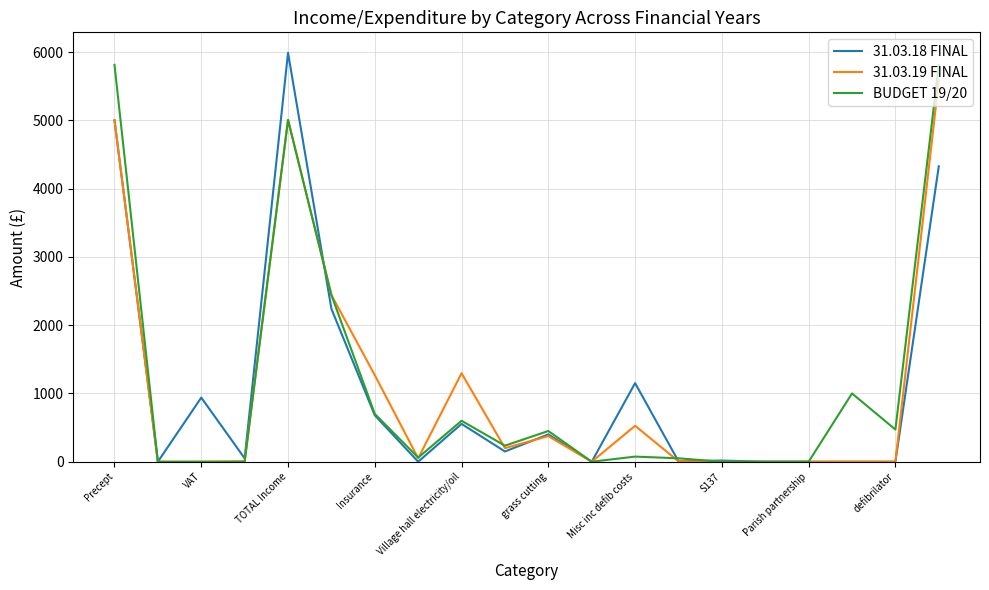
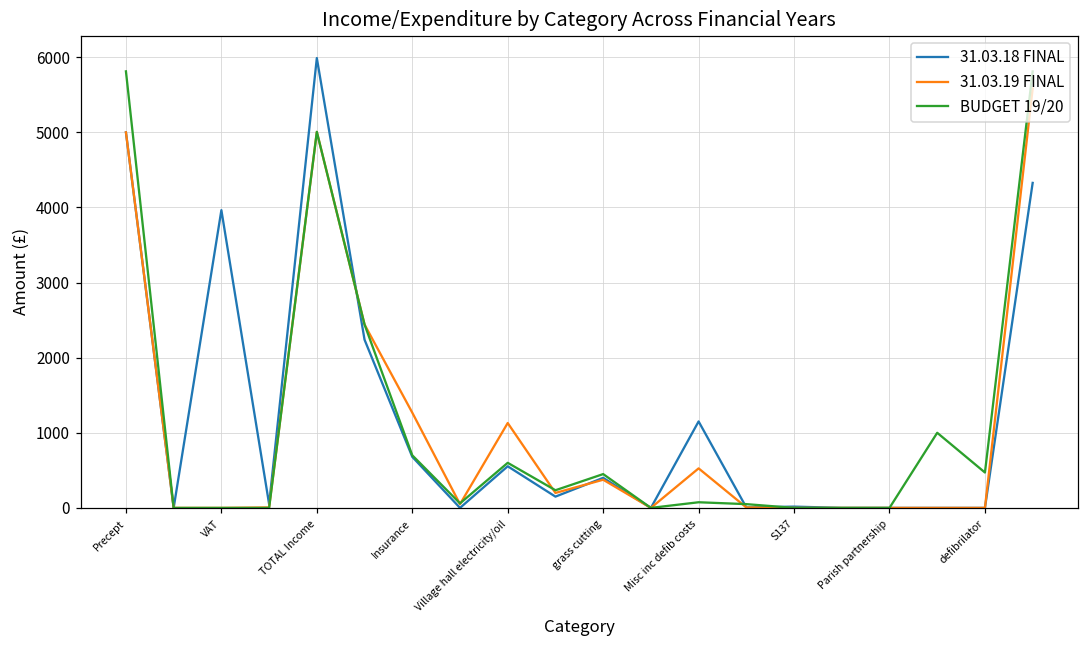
31.03.18 FINAL, VAT: 900 -> 4000
31.03.19 FINAL, Village hall electricity/oil: 1300 -> 1100
